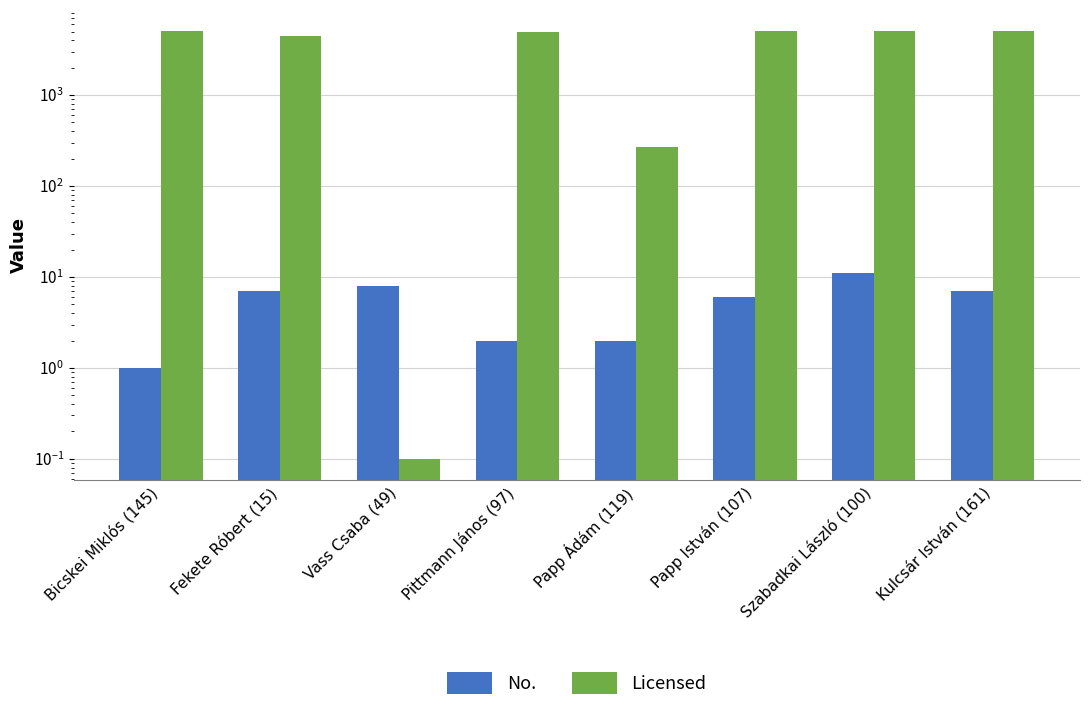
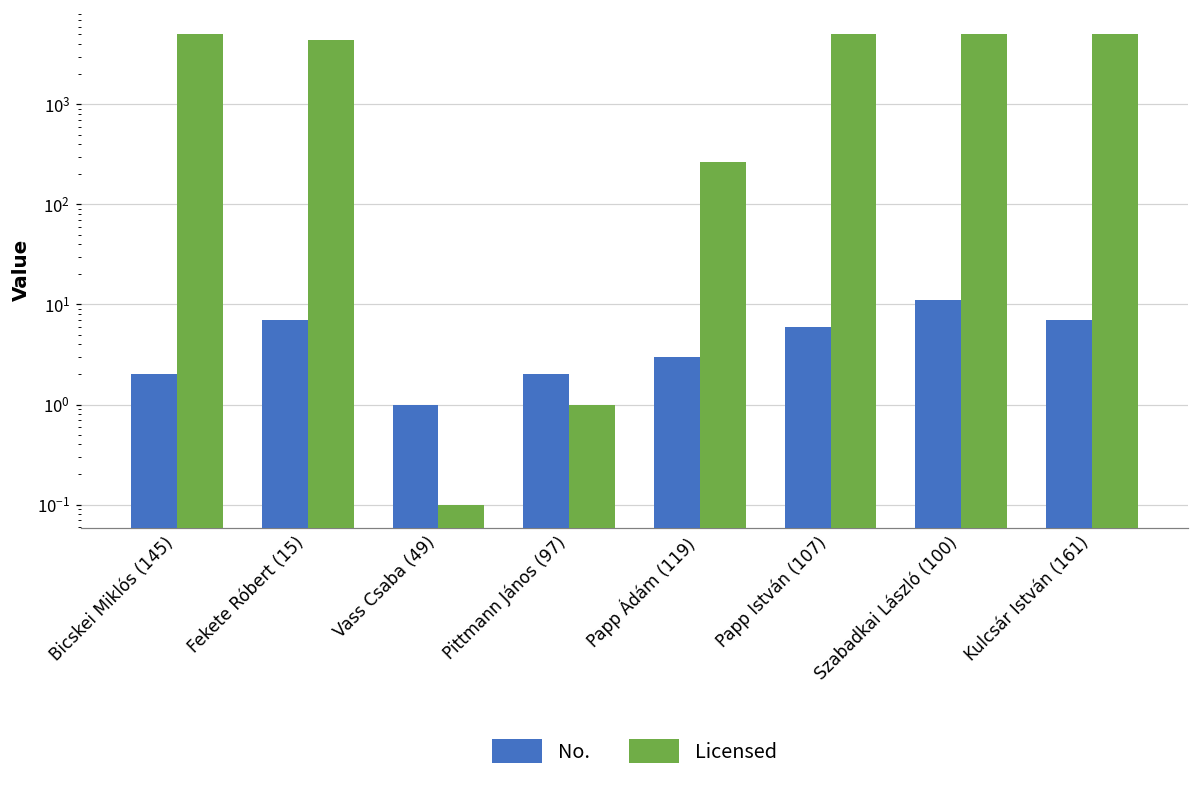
No., Bicskei Miklós (145): 1 -> 2
No., Vass Csaba (49): 8 -> 1
Licensed, Pittmann János (97): 5000 -> 1
No., Papp Ádám (119): 2 -> 3
